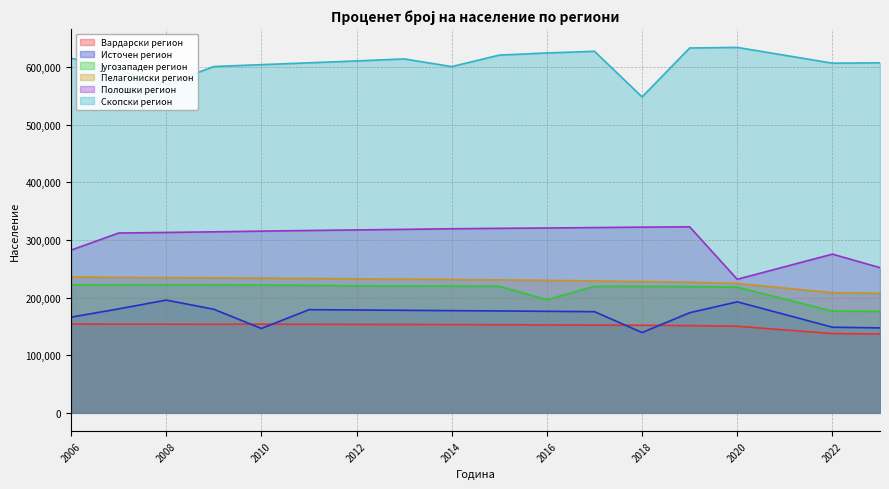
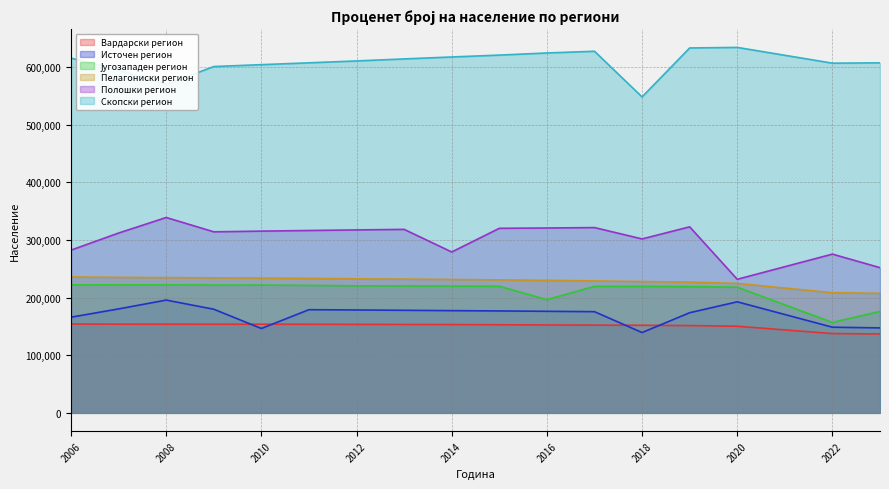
Полошки регион, 2008: 310,000 -> 340,000
Полошки регион, 2014: 320,000 -> 280,000
Скопски регион, 2014: 600,000 -> 620,000
Полошки регион, 2018: 320,000 -> 300,000
Југозападен регион, 2022: 180,000 -> 160,000
